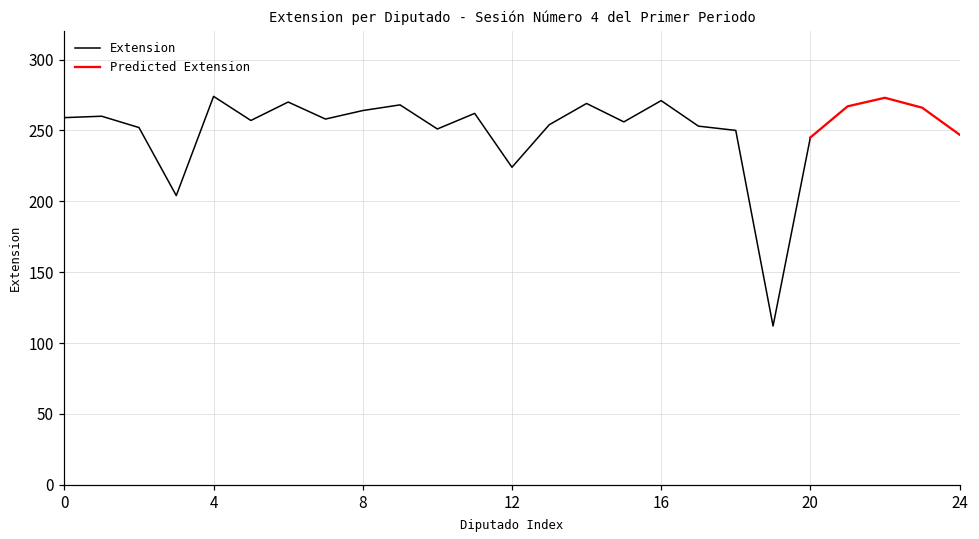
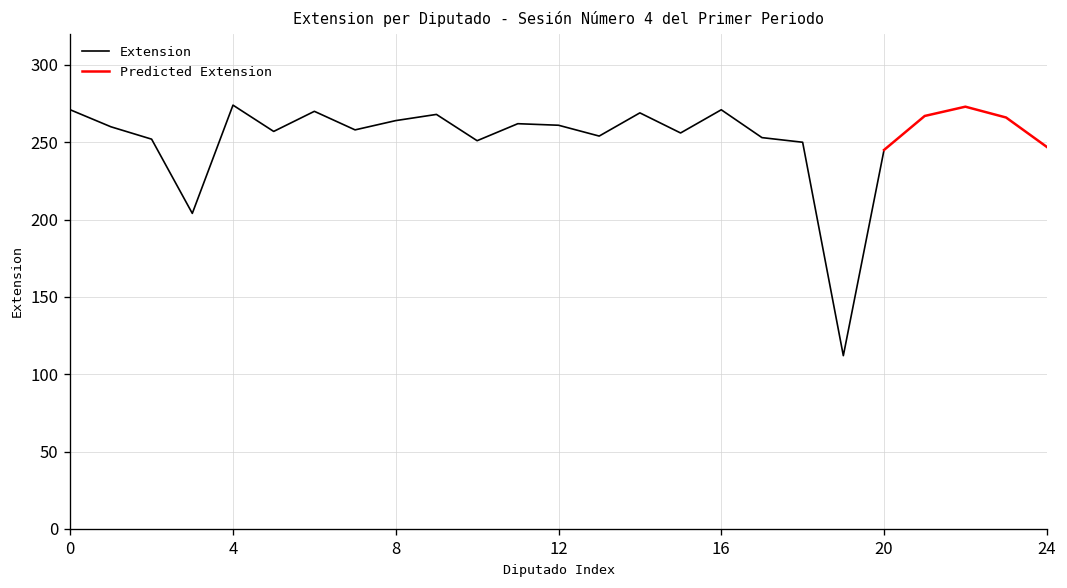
Extension, 0: 259 -> 271
Extension, 12: 224 -> 261
